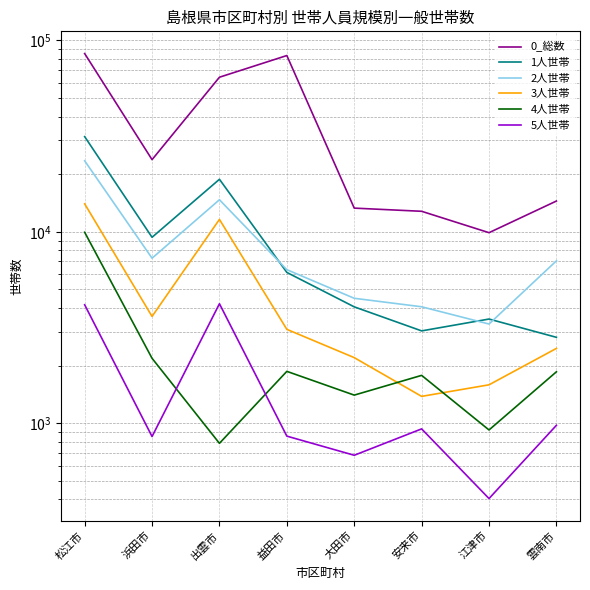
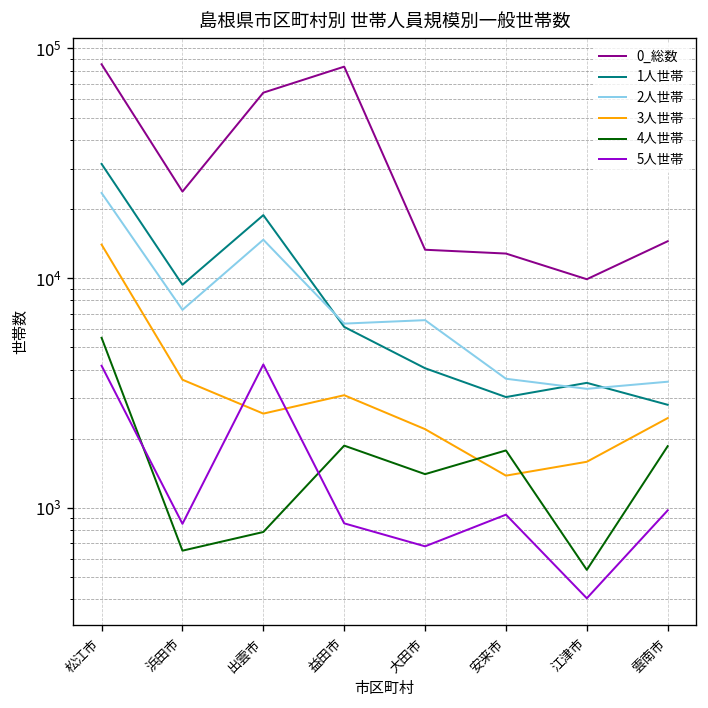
4人世帯, 松江市: 10000 -> 5500
4人世帯, 浜田市: 2200 -> 650
3人世帯, 出雲市: 12000 -> 2600
2人世帯, 大田市: 4500 -> 6600
2人世帯, 安来市: 4100 -> 3600
4人世帯, 江津市: 900 -> 540
2人世帯, 雲南市: 7100 -> 3500
